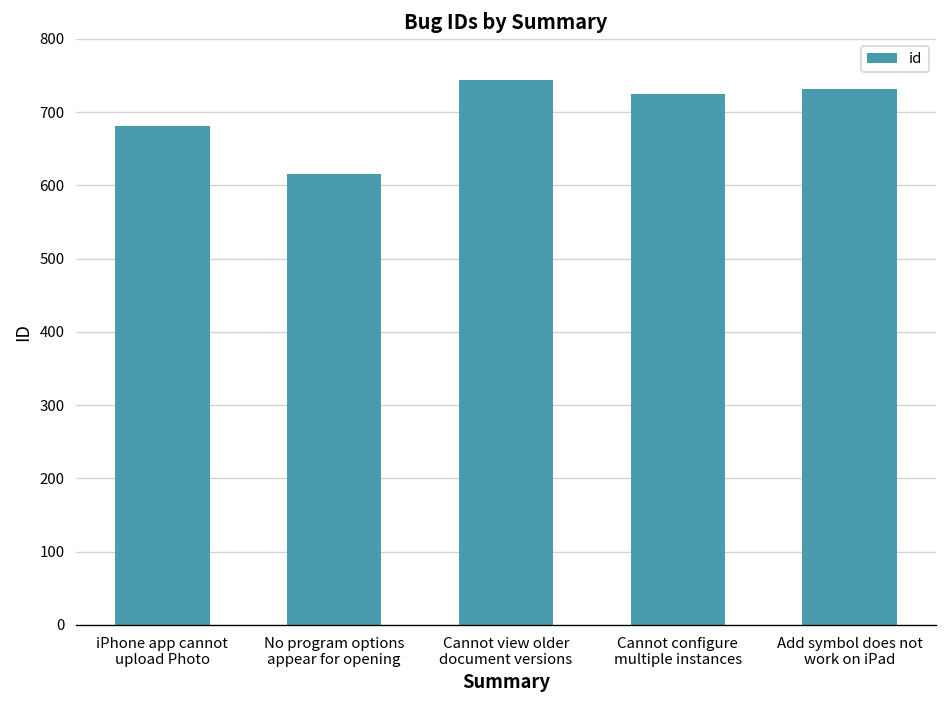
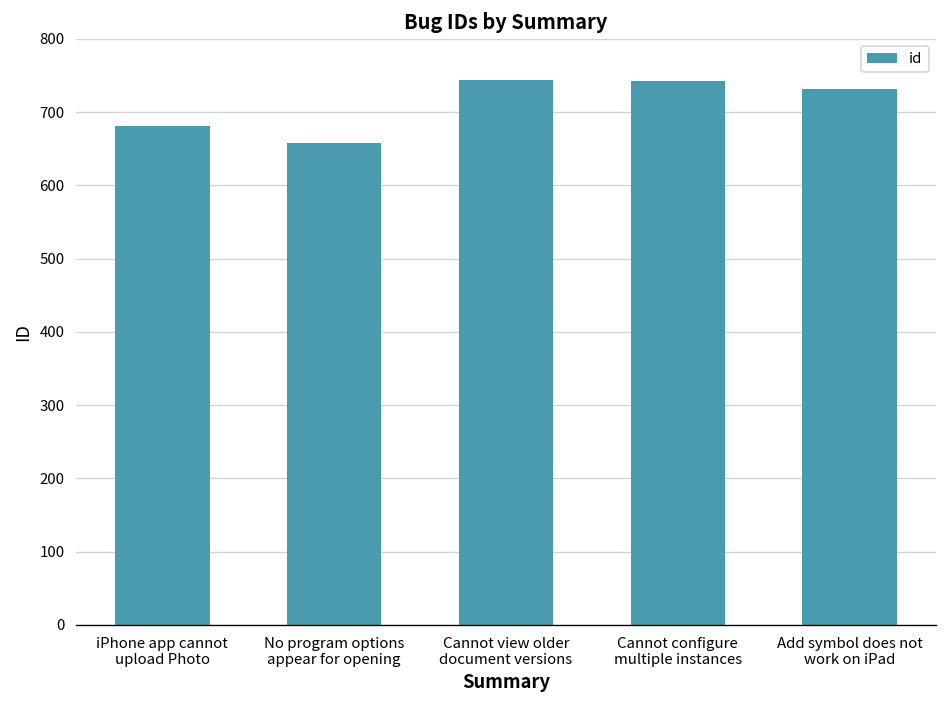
No program options appear for opening: 620 -> 660
Cannot configure multiple instances: 730 -> 740
